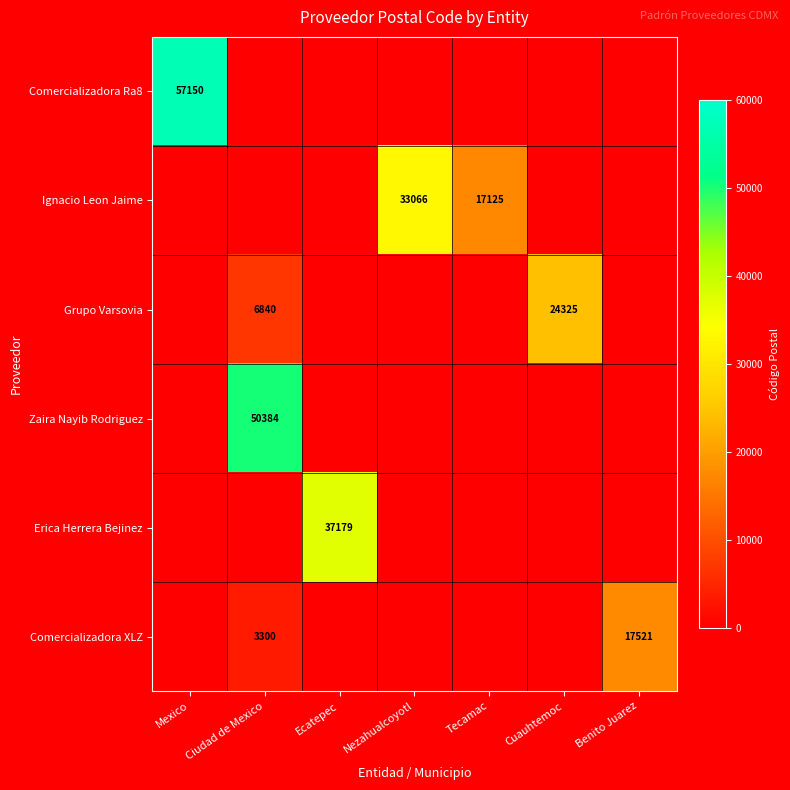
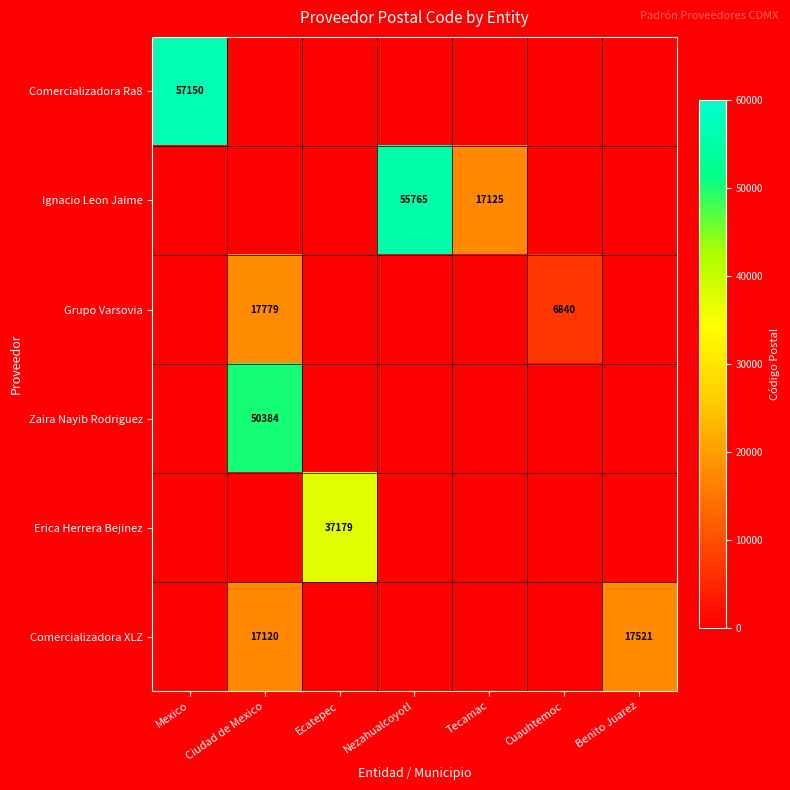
Ignacio Leon Jaime, Nezahualcoyotl: 33066 -> 55765
Grupo Varsovia, Ciudad de Mexico: 6840 -> 17779
Grupo Varsovia, Cuauhtemoc: 24325 -> 6840
Comercializadora XLZ, Ciudad de Mexico: 3300 -> 17120
